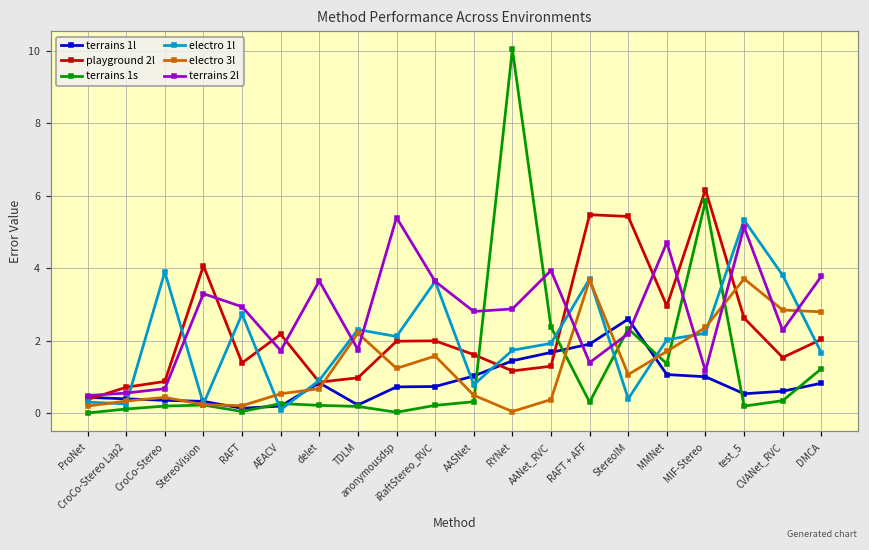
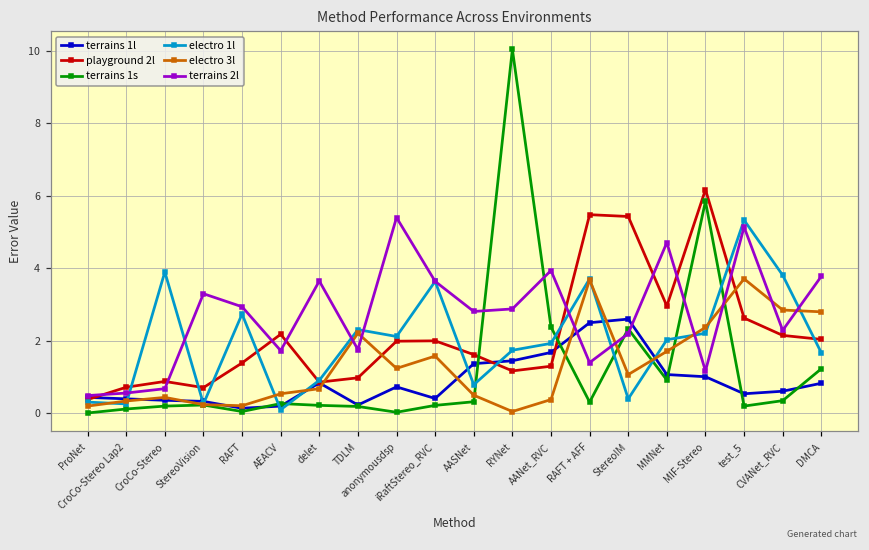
playground 2l, StereoVision: 4.1 -> 0.7
terrains 1l, iRaftStereo_RVC: 0.7 -> 0.4
terrains 1l, AASNet: 1.0 -> 1.4
terrains 1l, RAFT + AFF: 1.9 -> 2.5
terrains 1s, MMNet: 1.4 -> 0.9
playground 2l, CVANet_RVC: 1.5 -> 2.2
